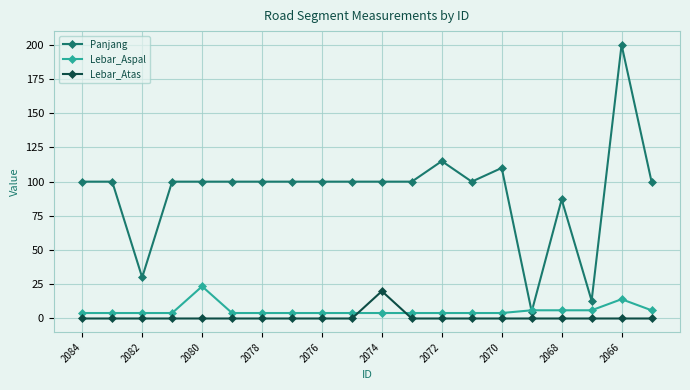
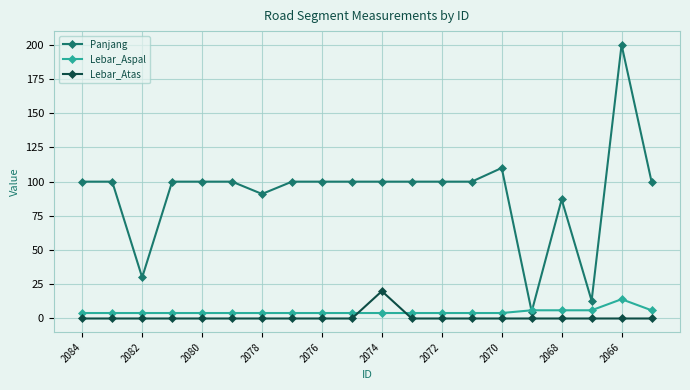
Lebar_Aspal, 2080: 24 -> 4
Panjang, 2078: 100 -> 91
Panjang, 2072: 115 -> 100
